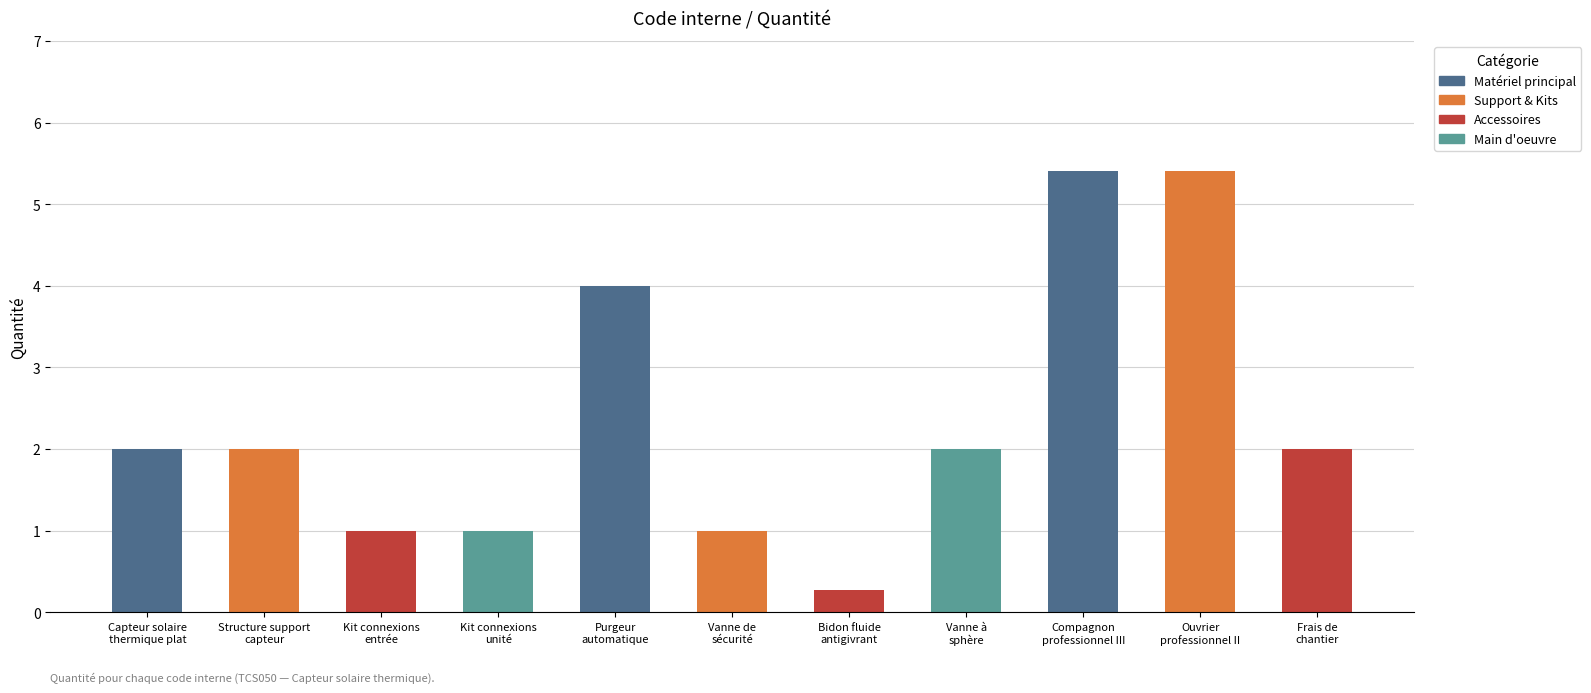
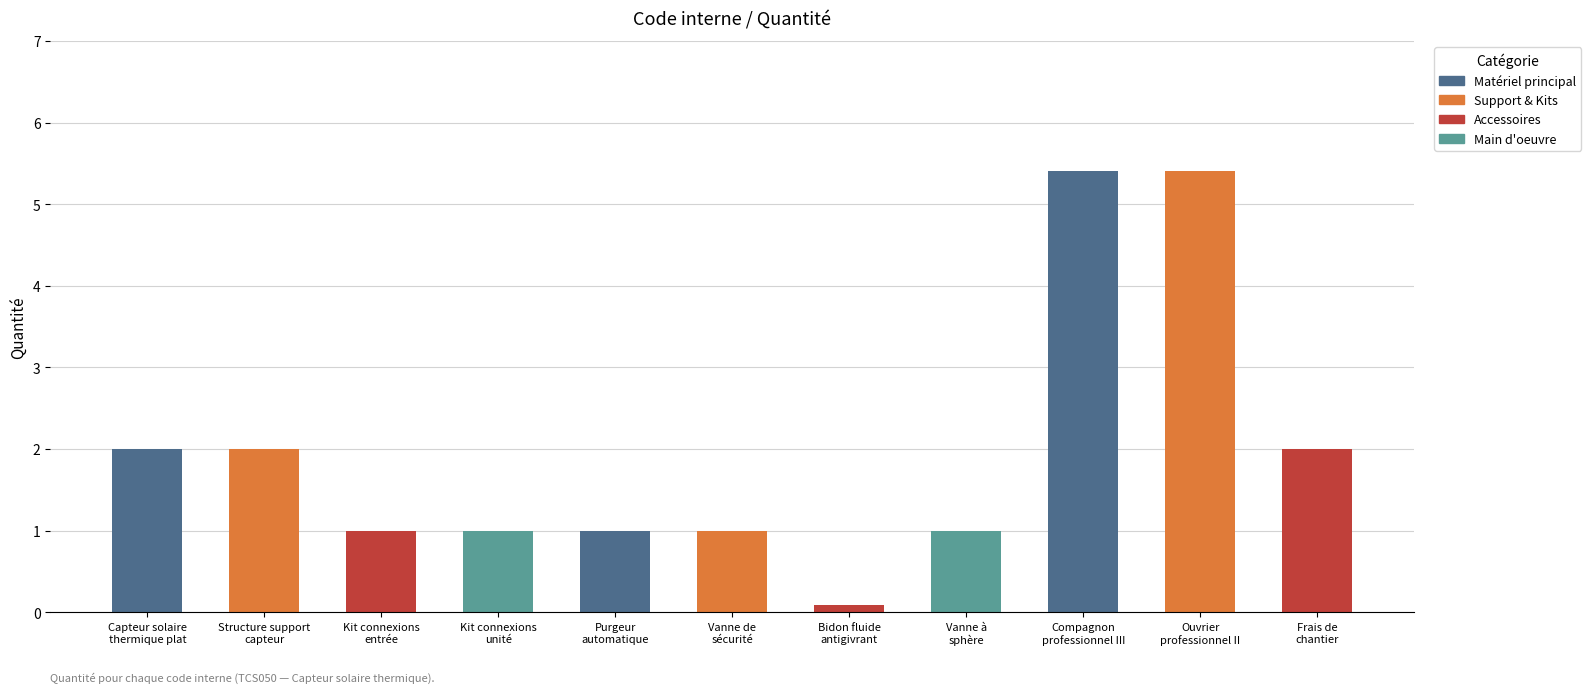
Purgeur automatique: 4 -> 1
Bidon fluide antigivrant: 0.3 -> 0.1
Vanne à sphère: 2 -> 1
